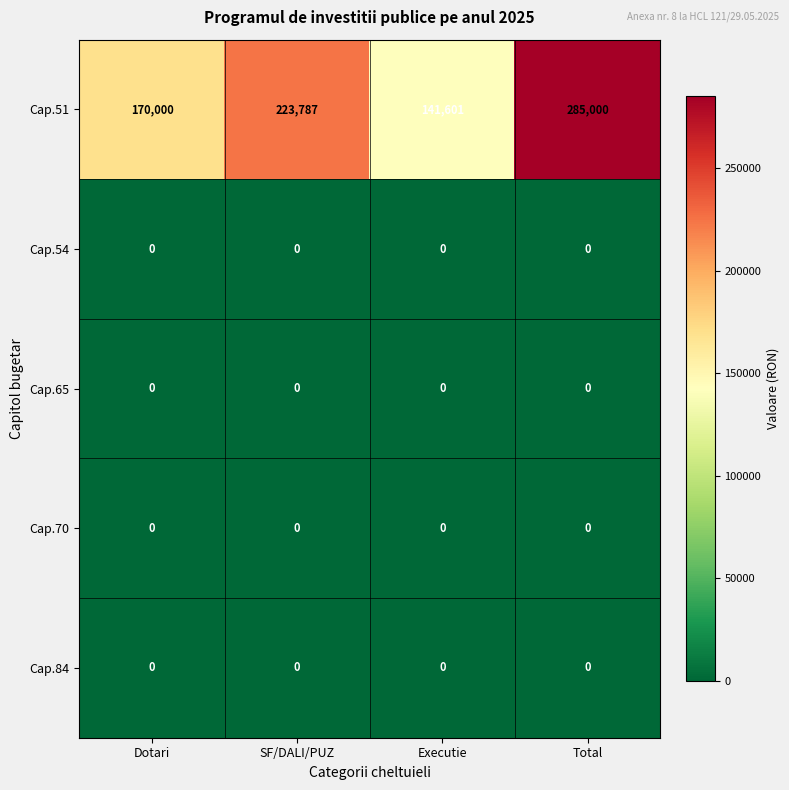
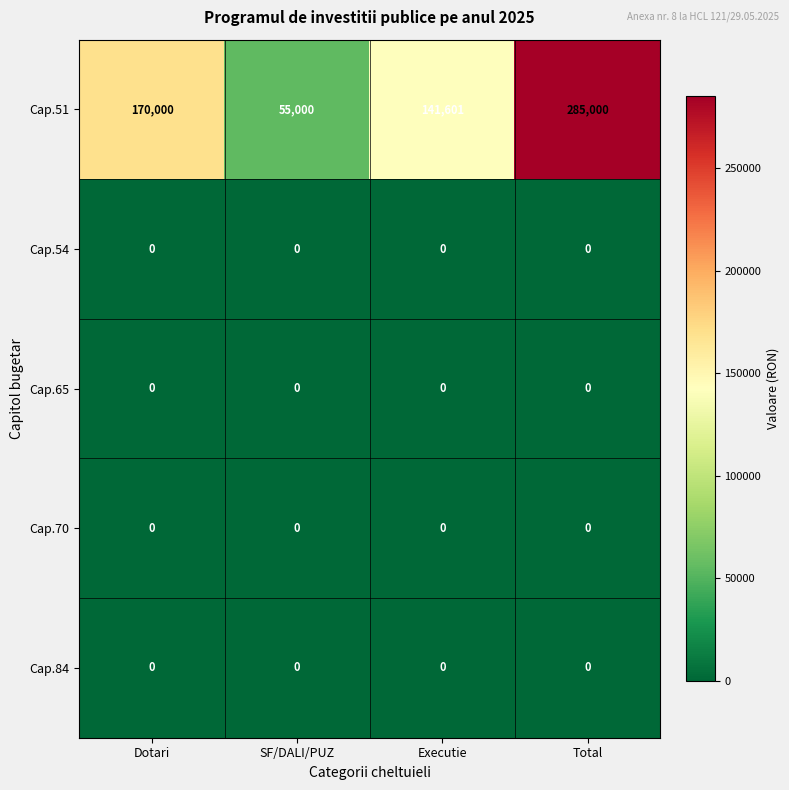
Cap.51, SF/DALI/PUZ: 223,787 -> 55,000
